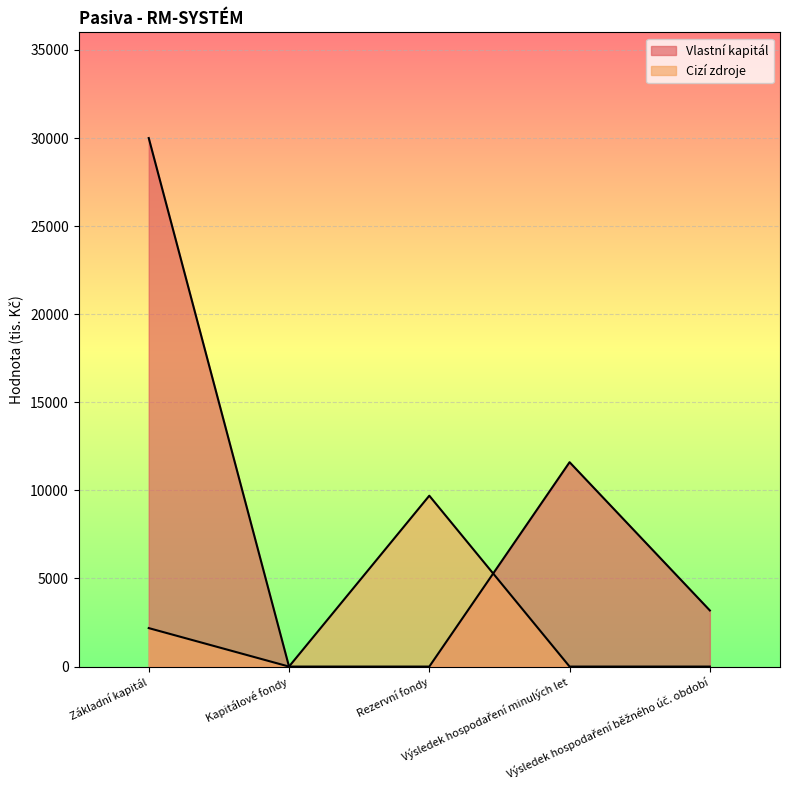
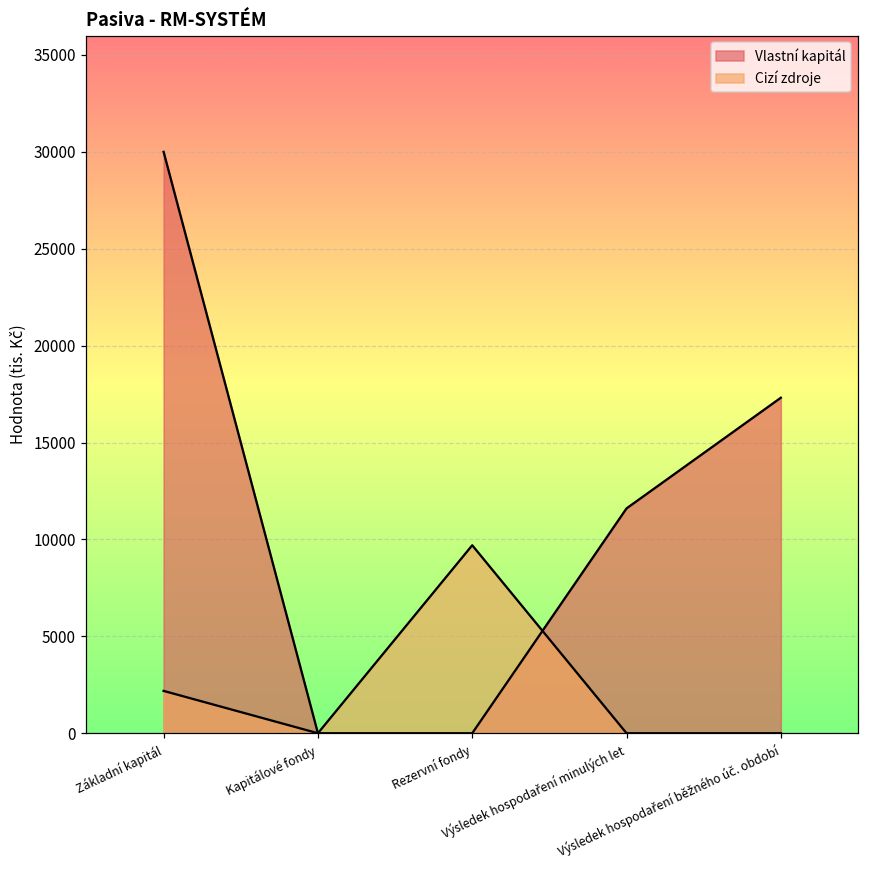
Vlastní kapitál, Výsledek hospodaření běžného úč. období: 3200 -> 17300
